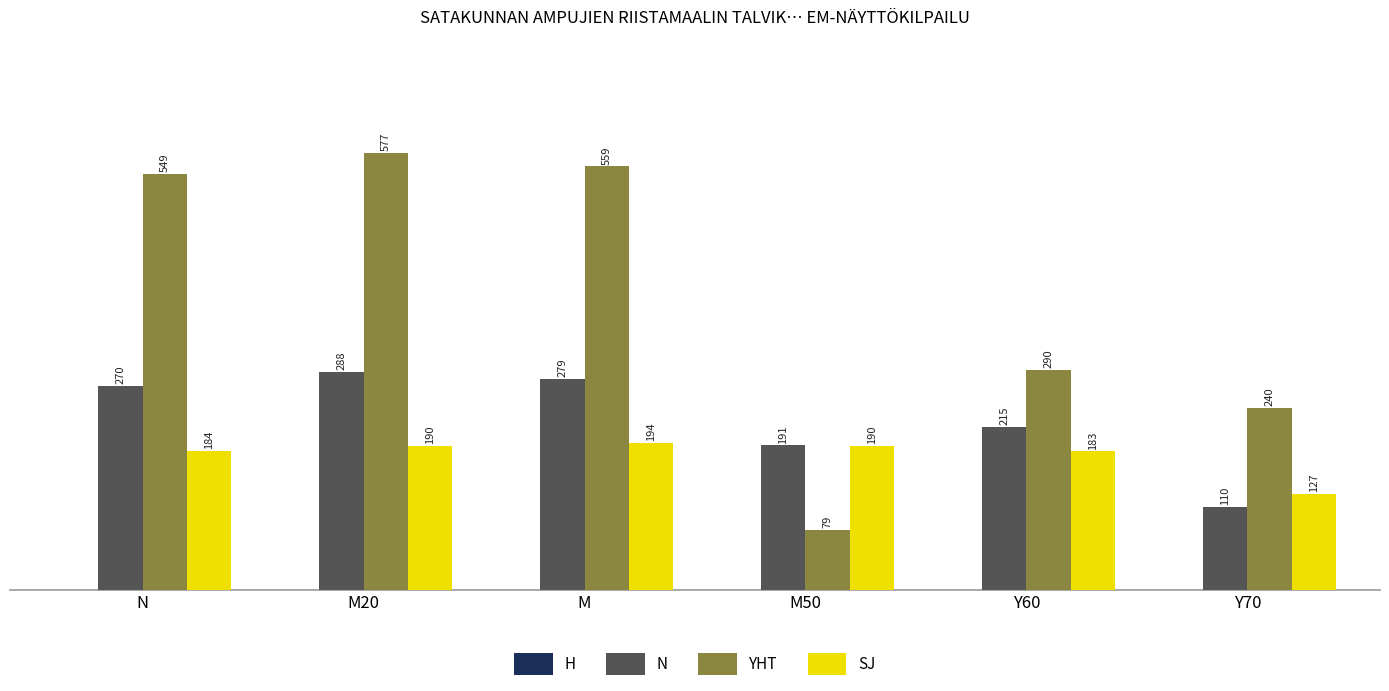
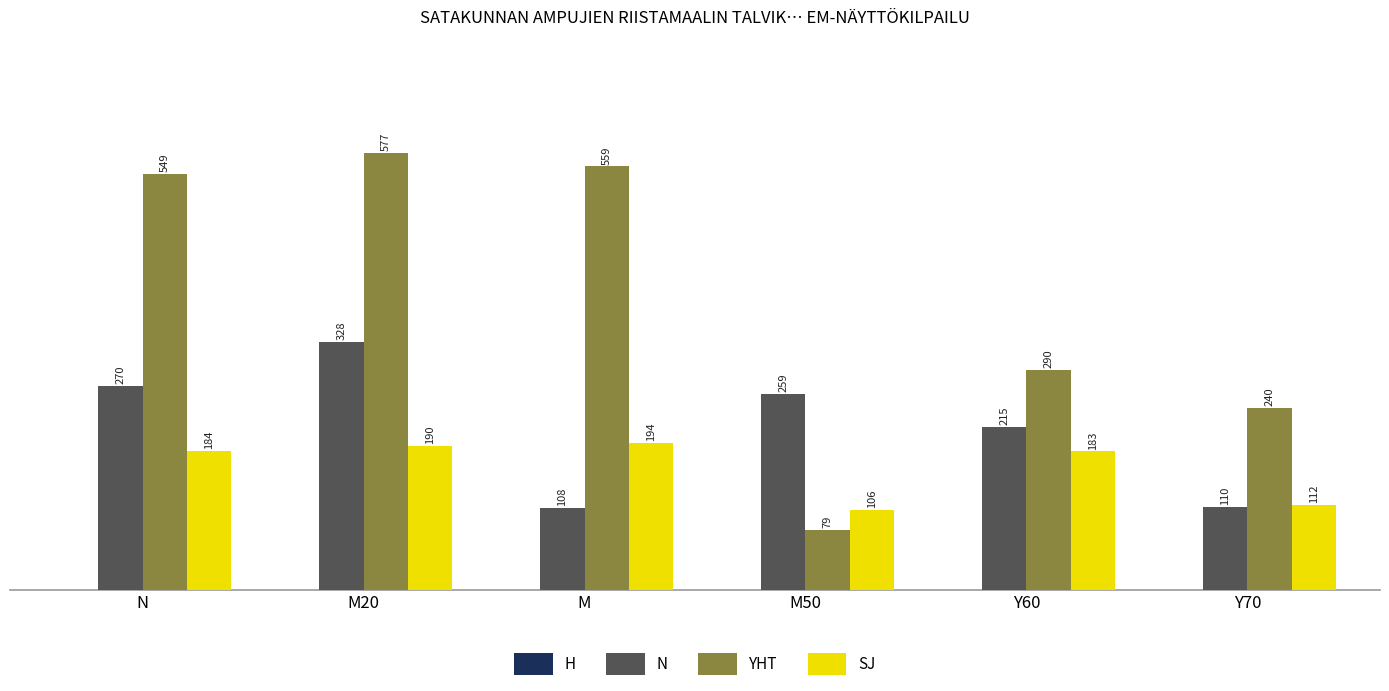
N, M20: 288 -> 328
N, M: 279 -> 108
N, M50: 191 -> 259
SJ, M50: 190 -> 106
SJ, Y70: 127 -> 112
